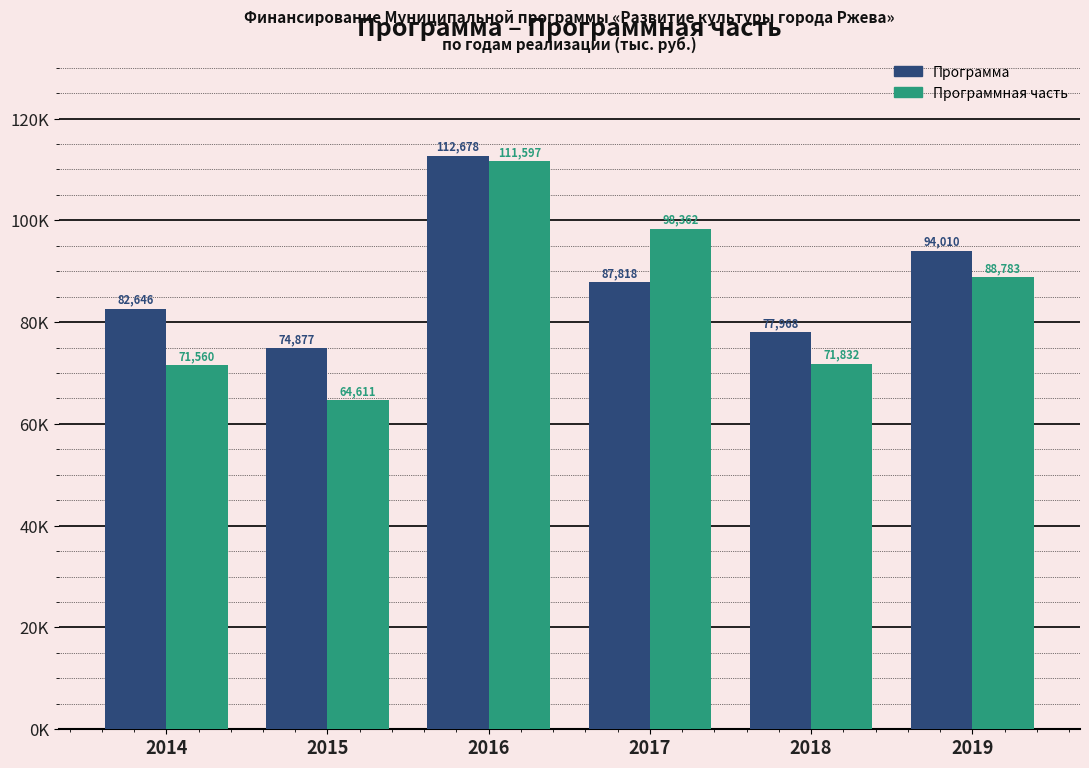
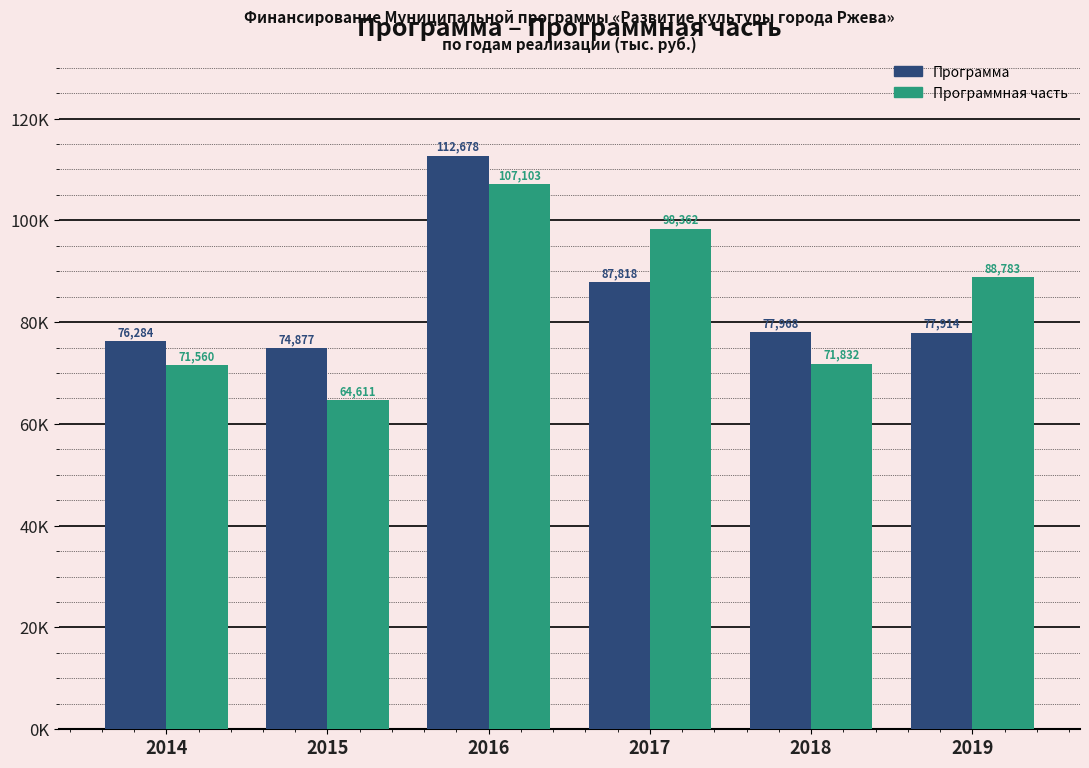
Программа, 2014: 82,646 -> 76,284
Программная часть, 2016: 111,597 -> 107,103
Программа, 2019: 94,010 -> 77,914
